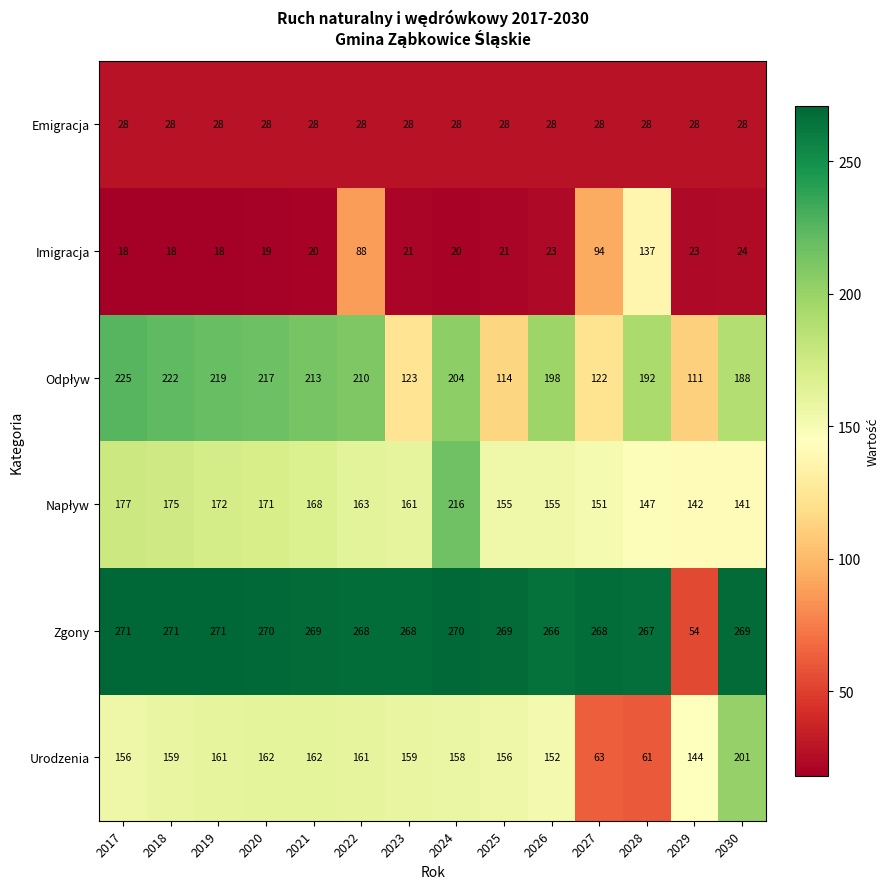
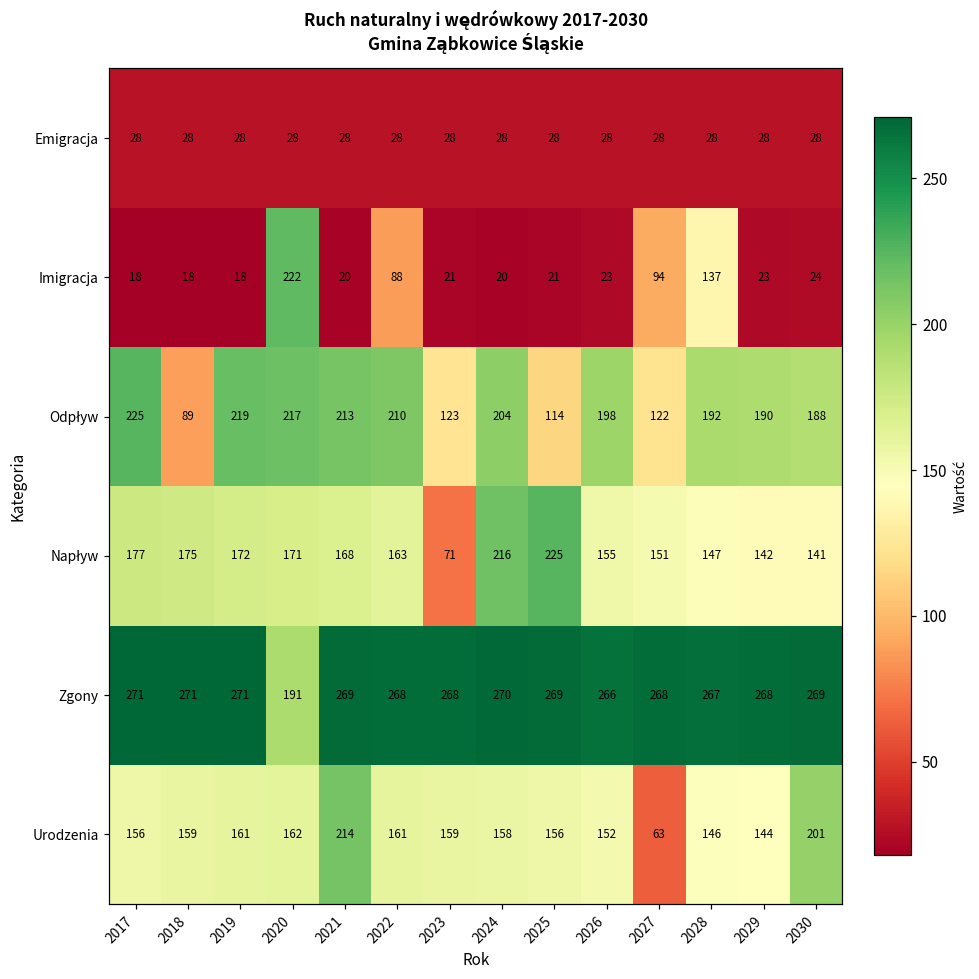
Imigracja, 2020: 19 -> 222
Odpływ, 2018: 222 -> 89
Odpływ, 2029: 111 -> 190
Napływ, 2023: 161 -> 71
Napływ, 2025: 155 -> 225
Zgony, 2020: 270 -> 191
Zgony, 2029: 54 -> 268
Urodzenia, 2021: 162 -> 214
Urodzenia, 2028: 61 -> 146
